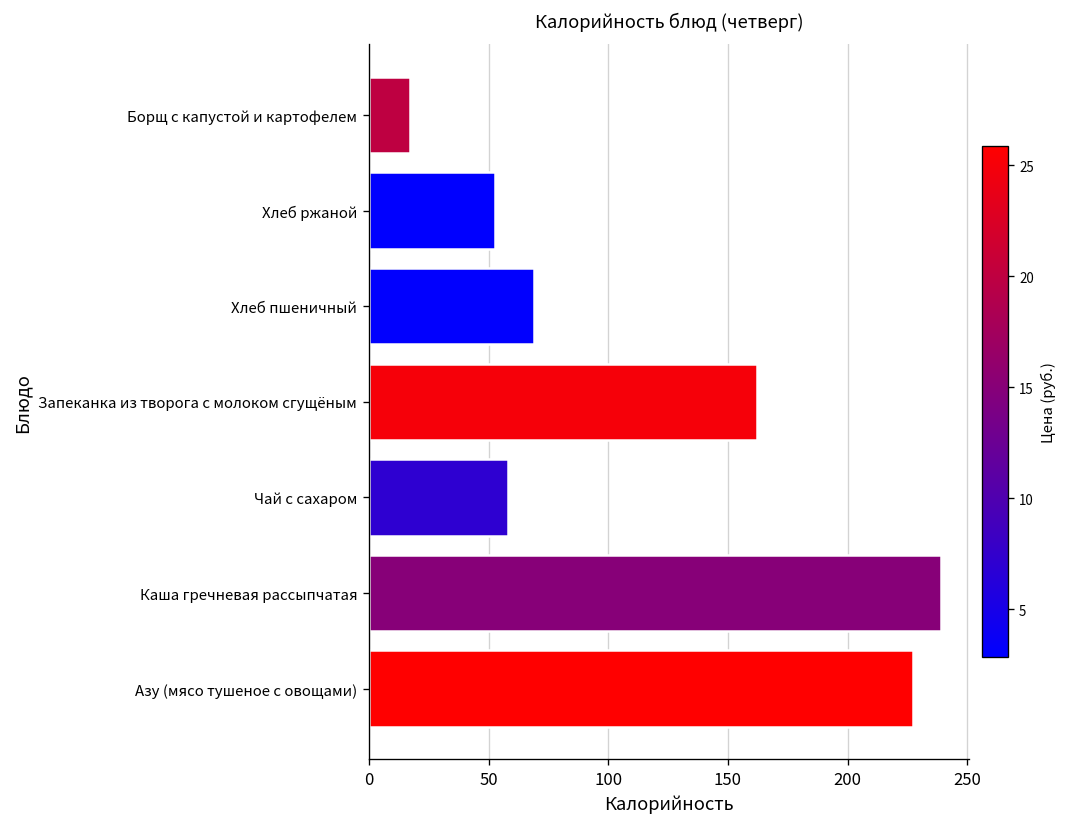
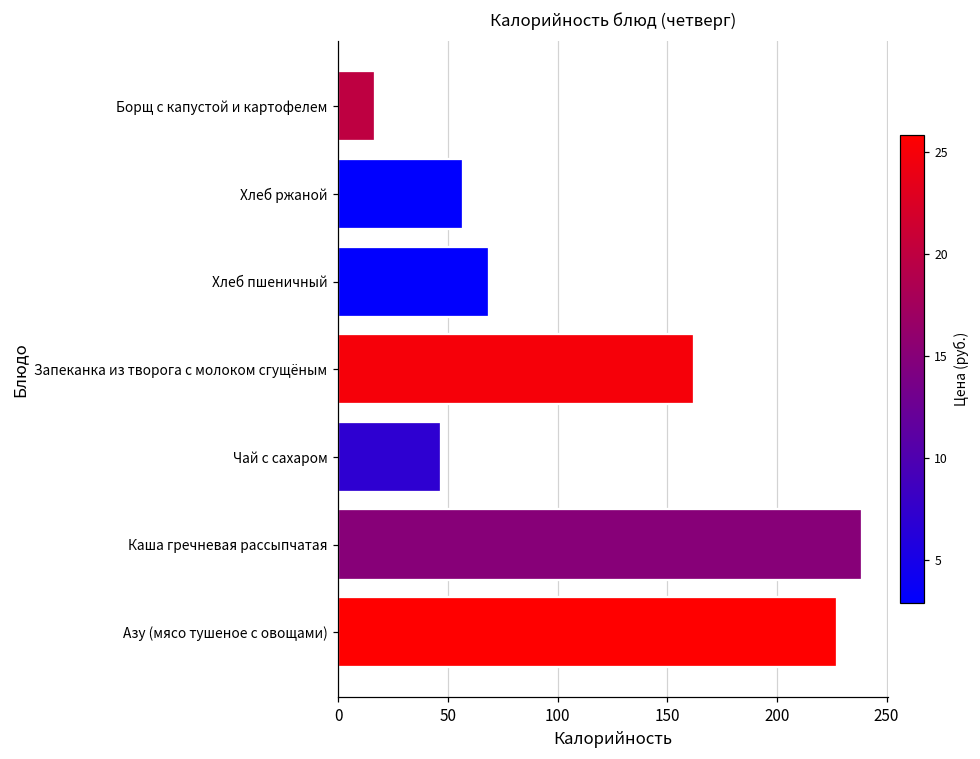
Хлеб ржаной: 53 -> 57
Чай с сахаром: 58 -> 47
